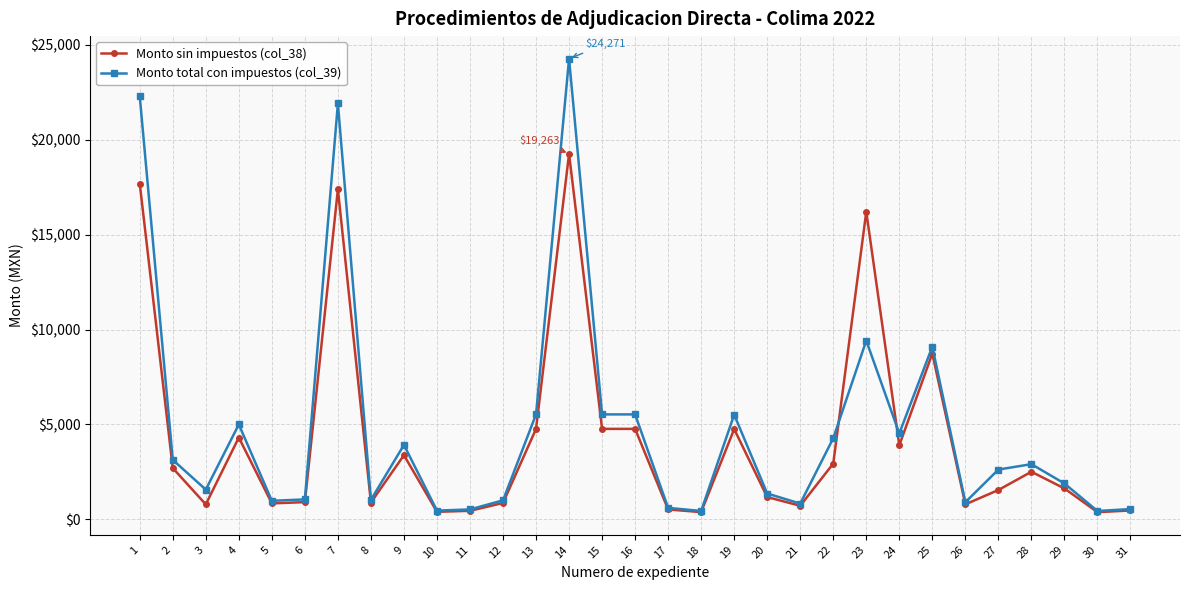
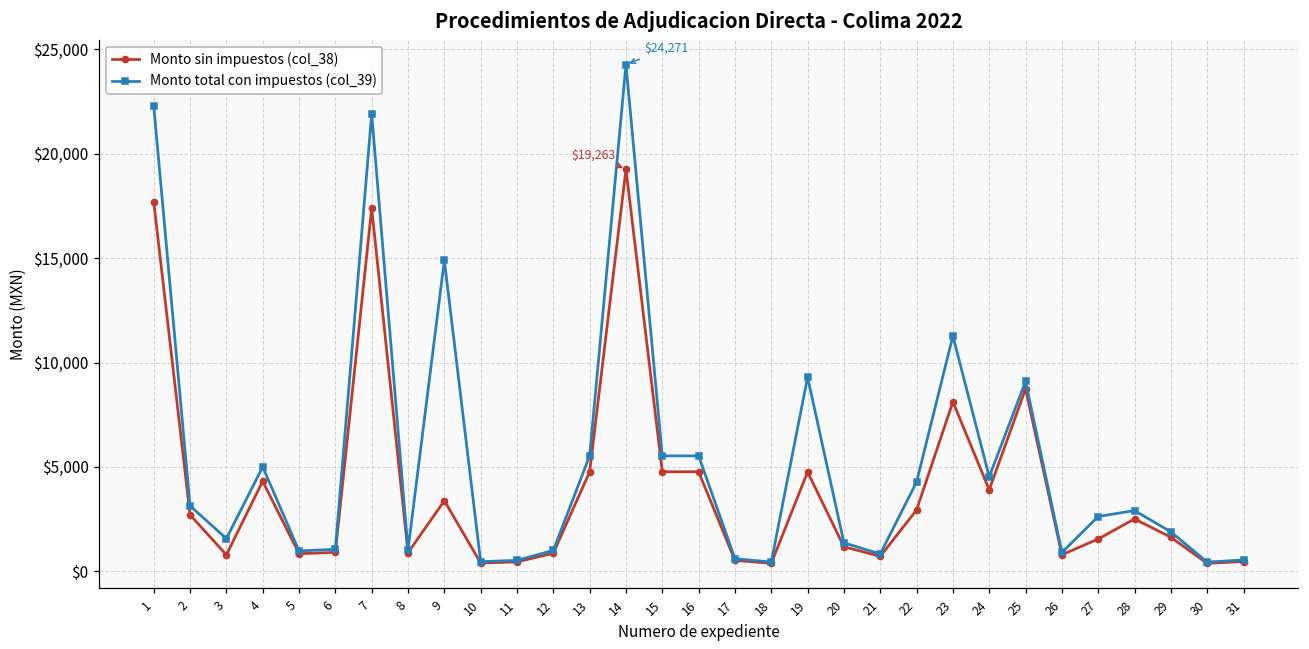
Monto total con impuestos (col_39), 9: $3,900 -> $14,900
Monto total con impuestos (col_39), 19: $5,500 -> $9,300
Monto sin impuestos (col_38), 23: $16,200 -> $8,100
Monto total con impuestos (col_39), 23: $9,400 -> $11,300
